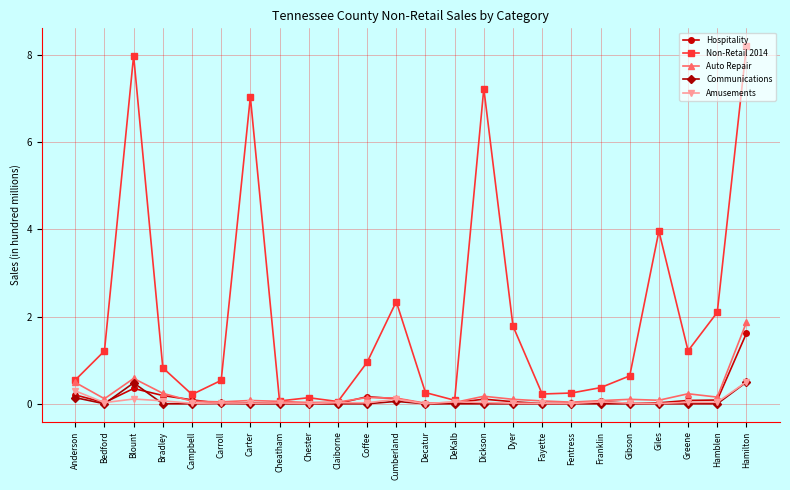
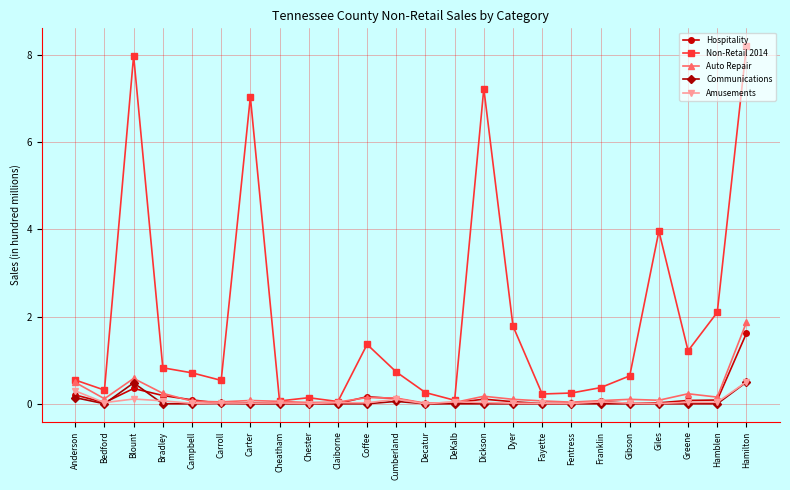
Non-Retail 2014, Bedford: 1.2 -> 0.3
Non-Retail 2014, Campbell: 0.2 -> 0.7
Non-Retail 2014, Coffee: 1.0 -> 1.4
Non-Retail 2014, Cumberland: 2.3 -> 0.7
